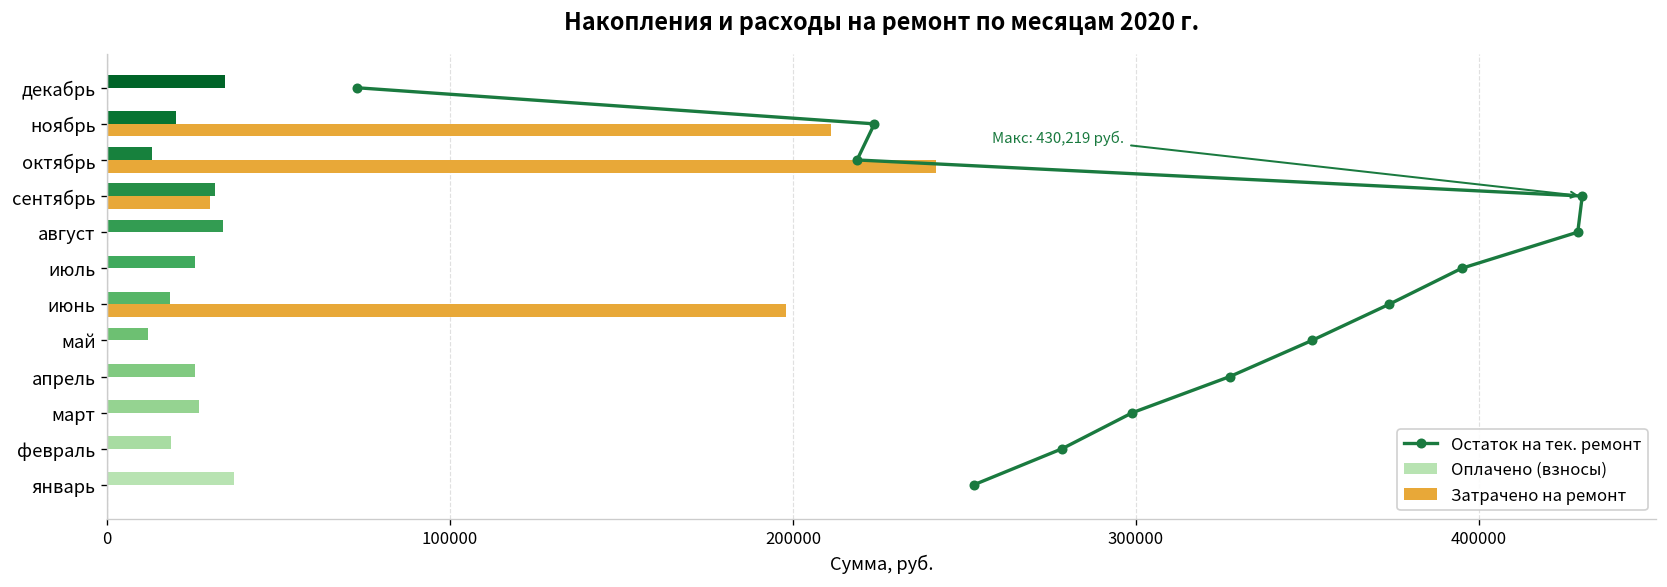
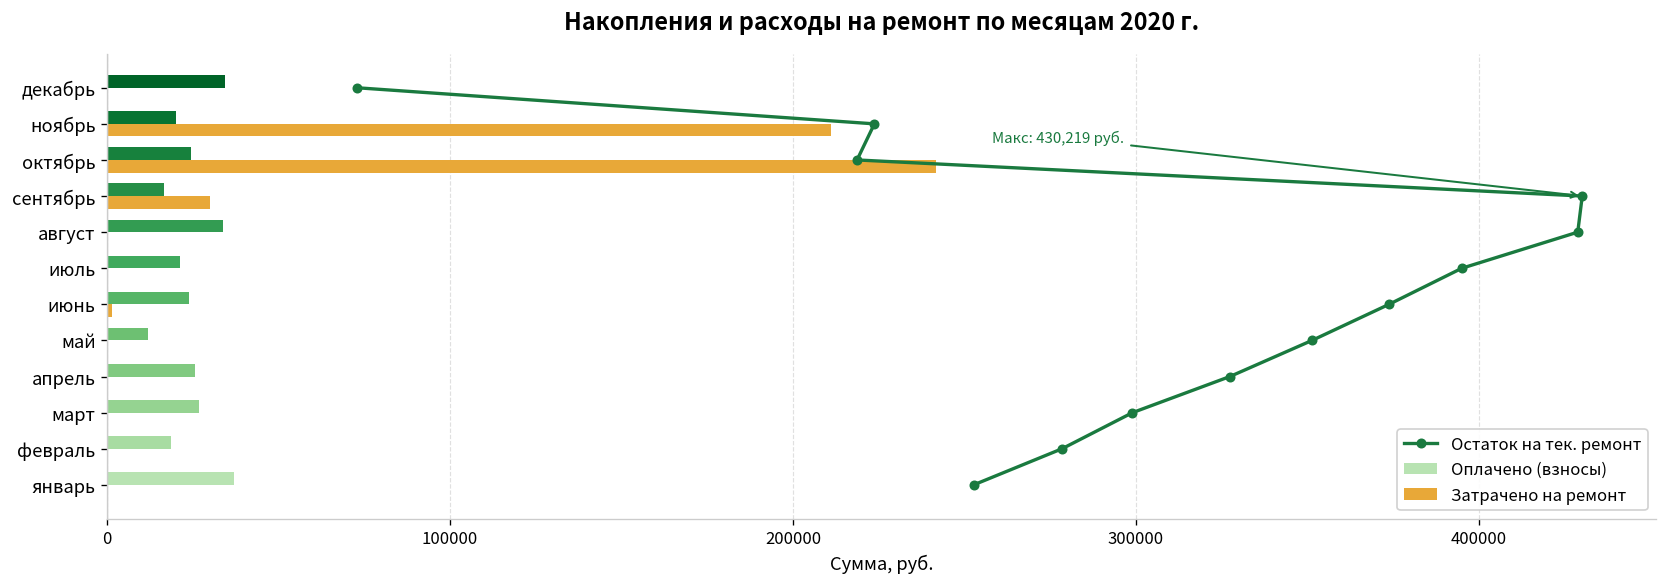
Оплачено (взносы), октябрь: 13000 -> 24000
Оплачено (взносы), сентябрь: 31000 -> 16000
Оплачено (взносы), июль: 26000 -> 21000
Оплачено (взносы), июнь: 18000 -> 24000
Затрачено на ремонт, июнь: 198000 -> 1000
